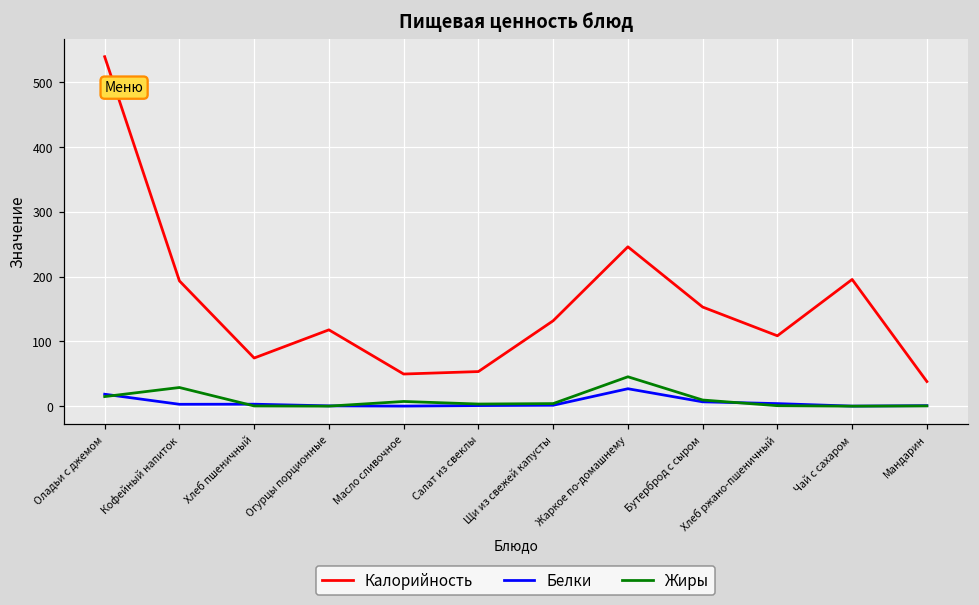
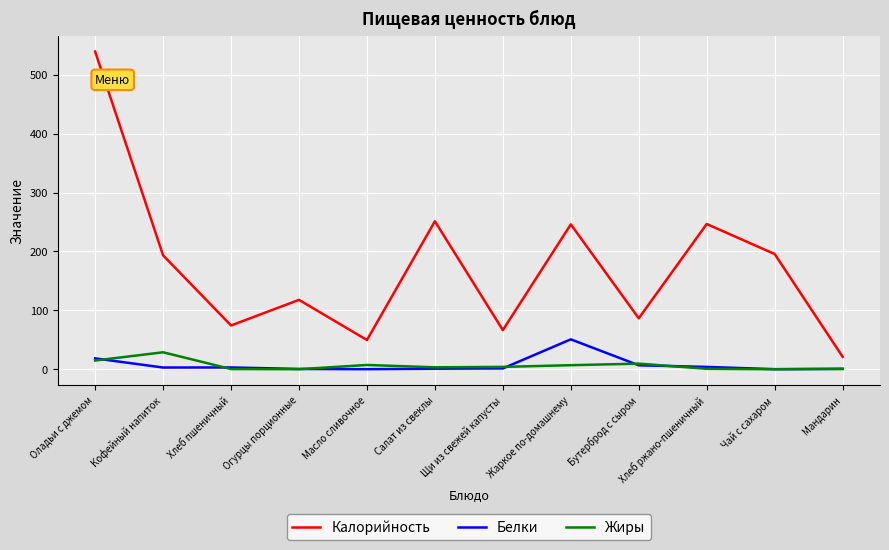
Калорийность, Салат из свеклы: 50 -> 250
Калорийность, Щи из свежей капусты: 130 -> 70
Белки, Жаркое по-домашнему: 30 -> 50
Жиры, Жаркое по-домашнему: 50 -> 10
Калорийность, Бутерброд с сыром: 150 -> 90
Калорийность, Хлеб ржано-пшеничный: 110 -> 250
Калорийность, Мандарин: 40 -> 20
